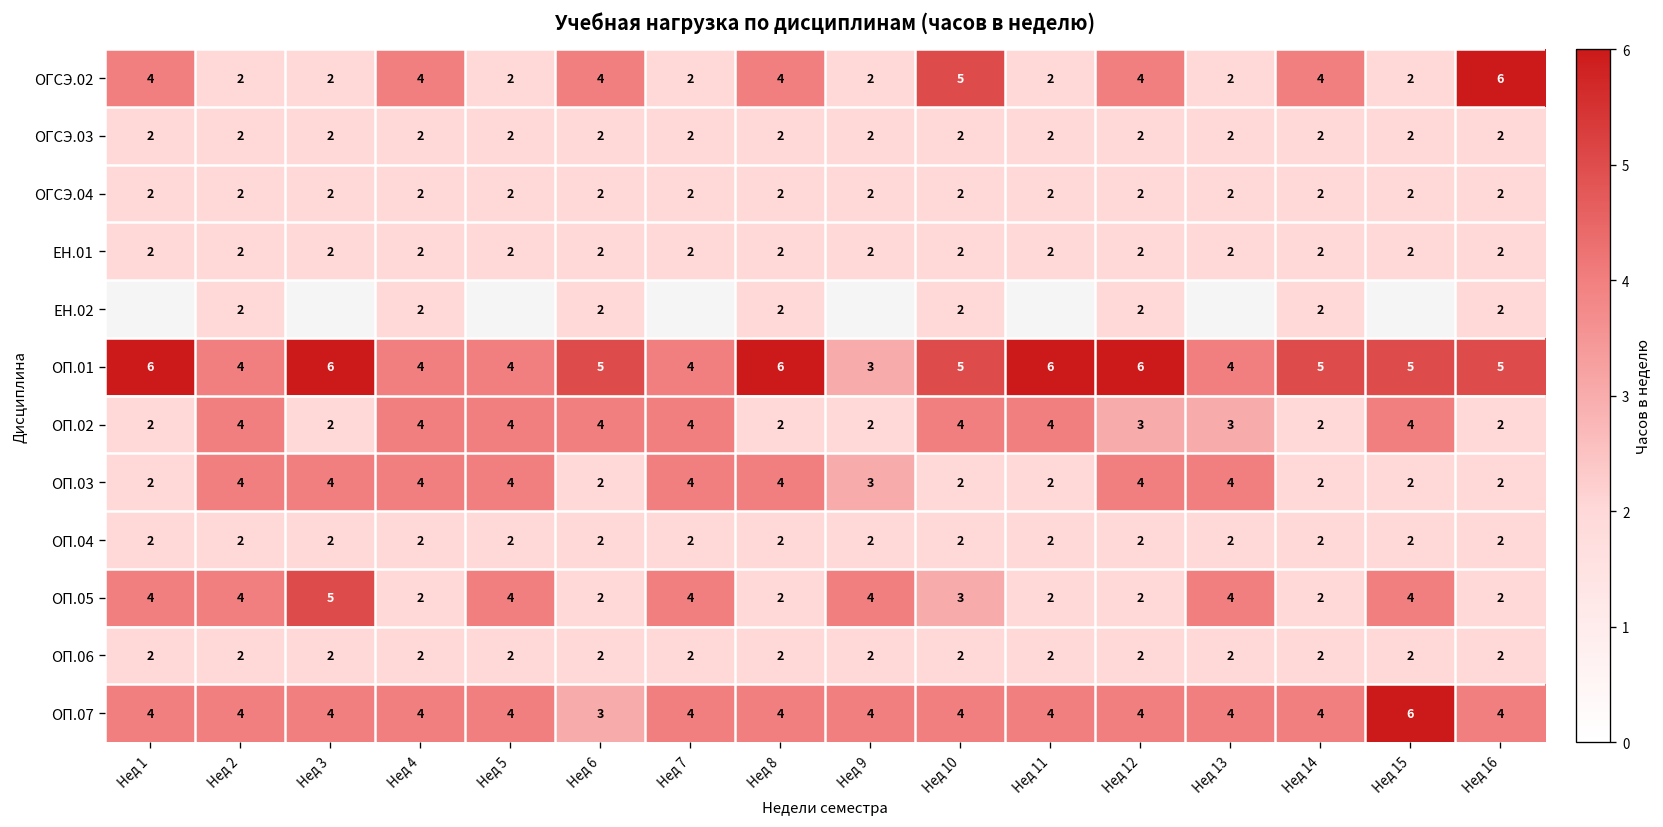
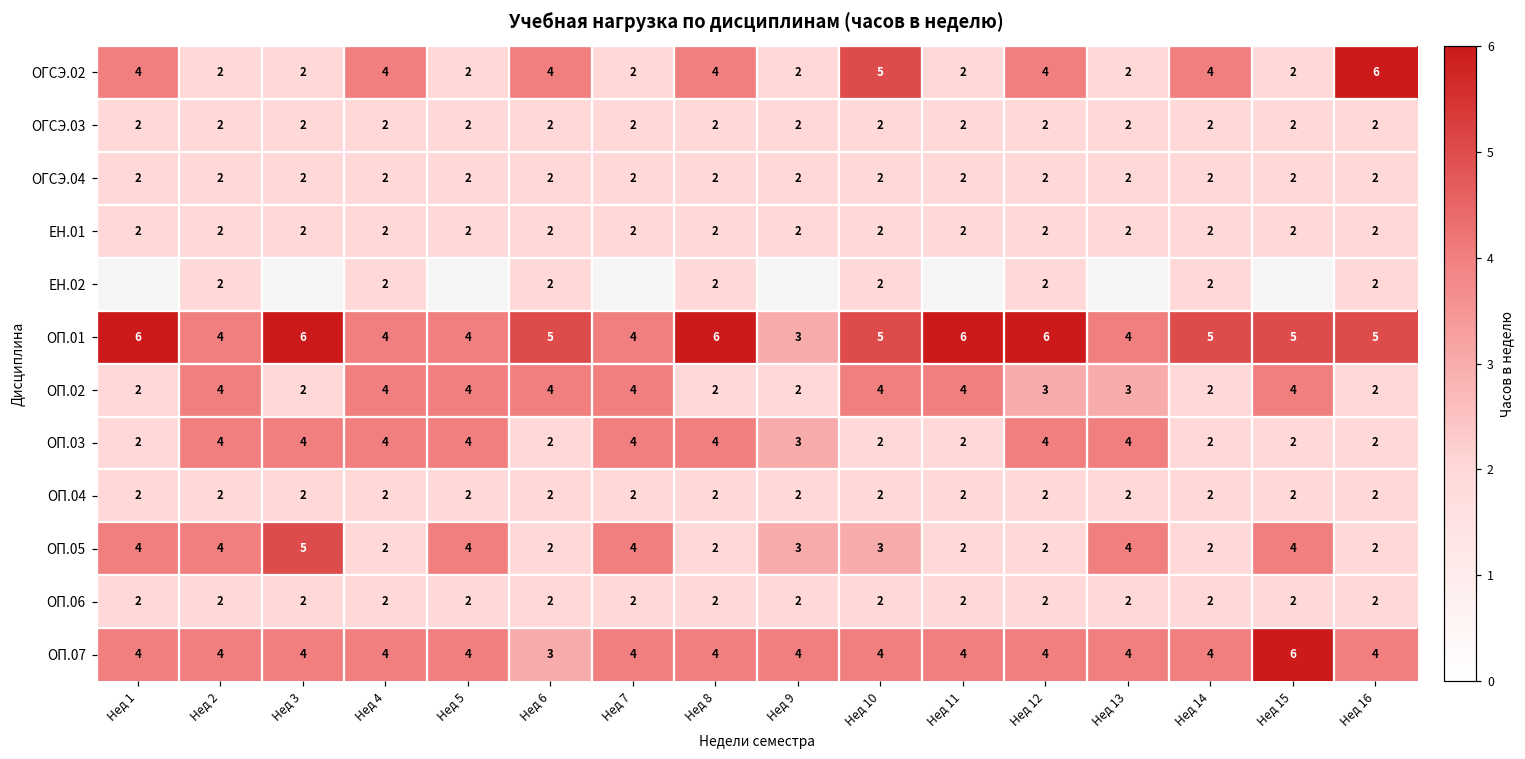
ОП.05, Нед 9: 4 -> 3
